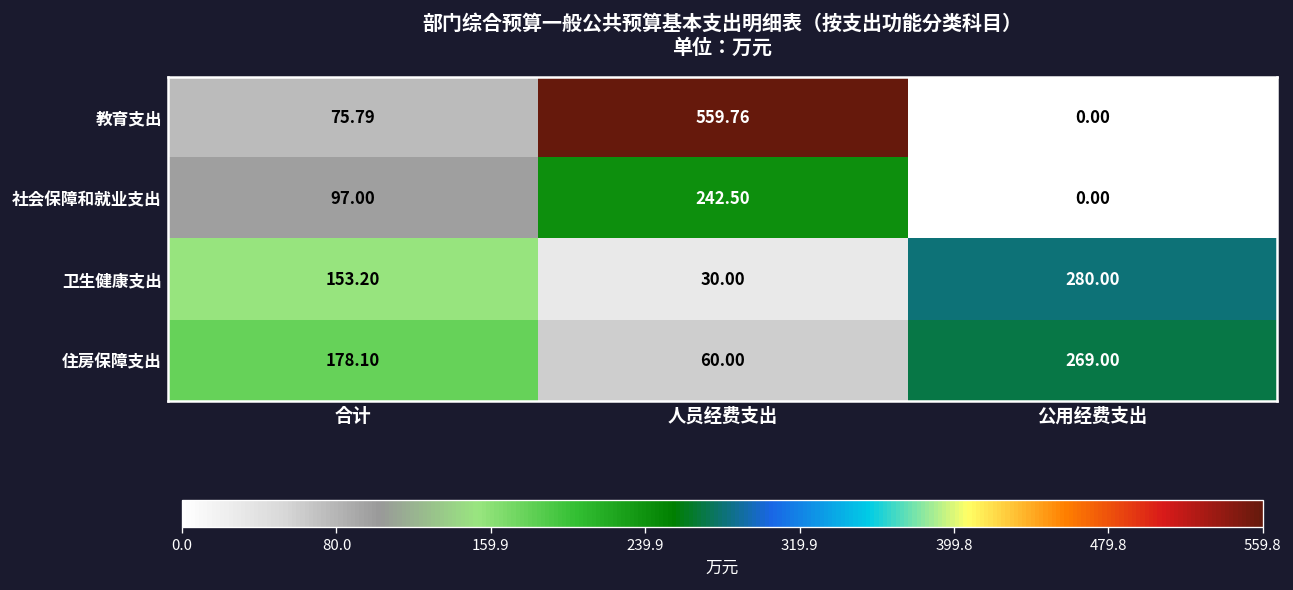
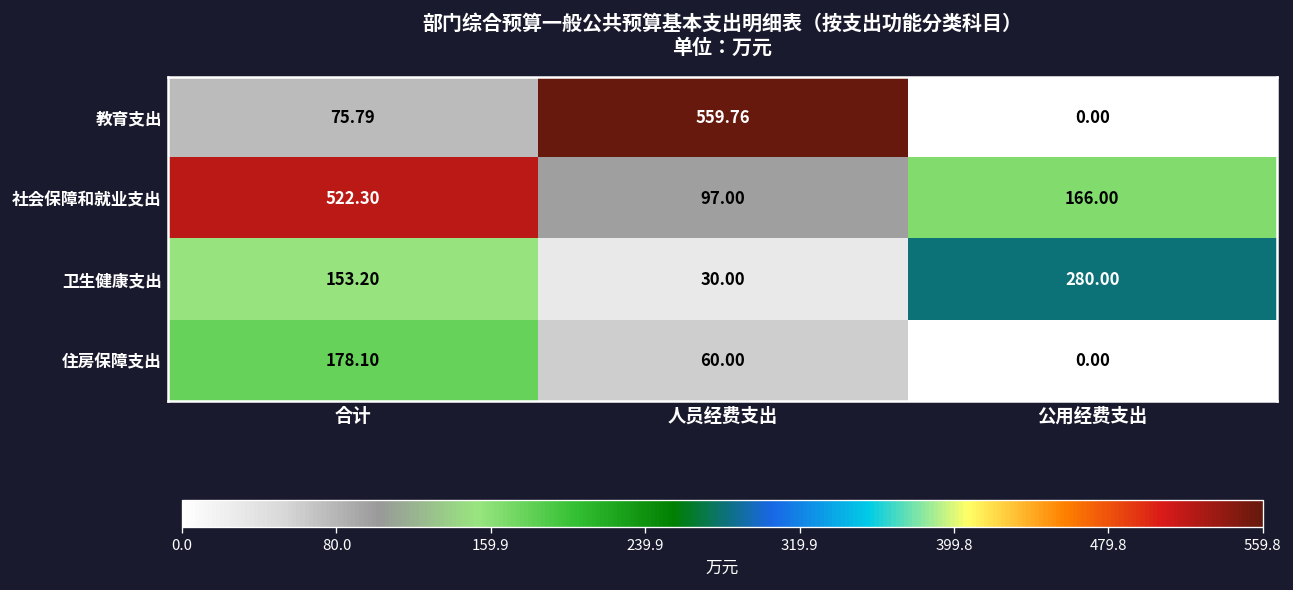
社会保障和就业支出, 合计: 97.00 -> 522.30
社会保障和就业支出, 人员经费支出: 242.50 -> 97.00
社会保障和就业支出, 公用经费支出: 0.00 -> 166.00
住房保障支出, 公用经费支出: 269.00 -> 0.00
